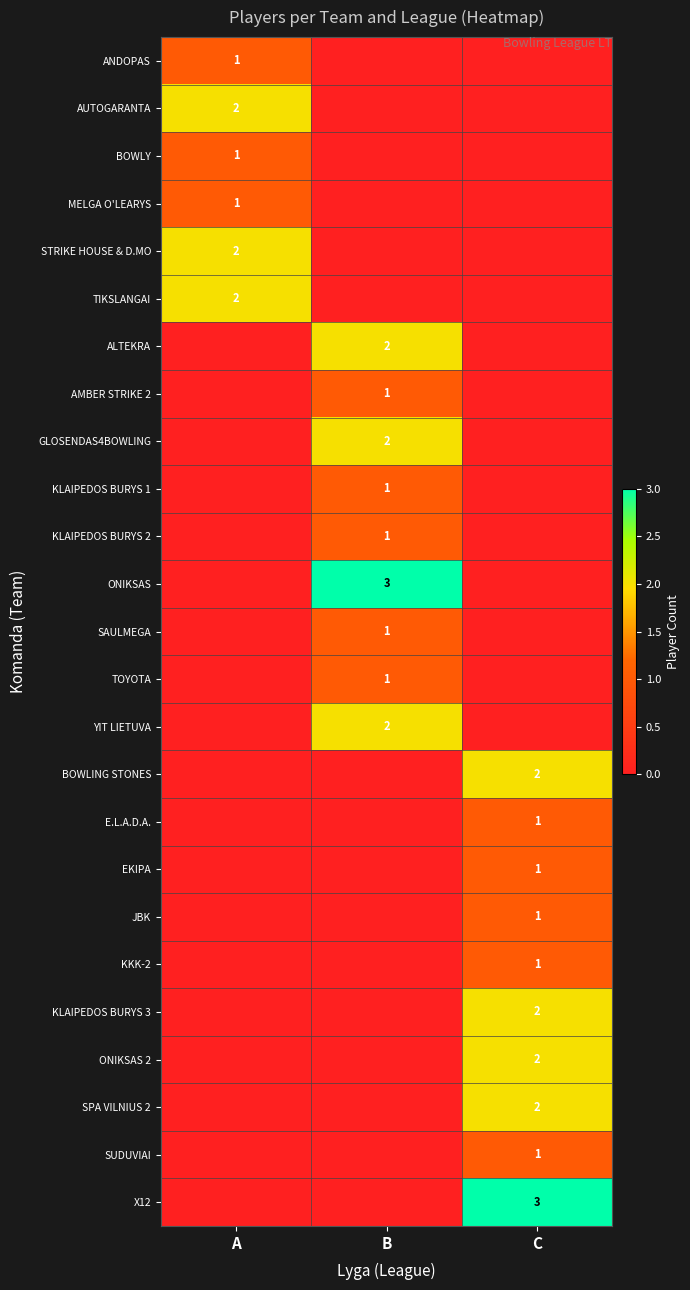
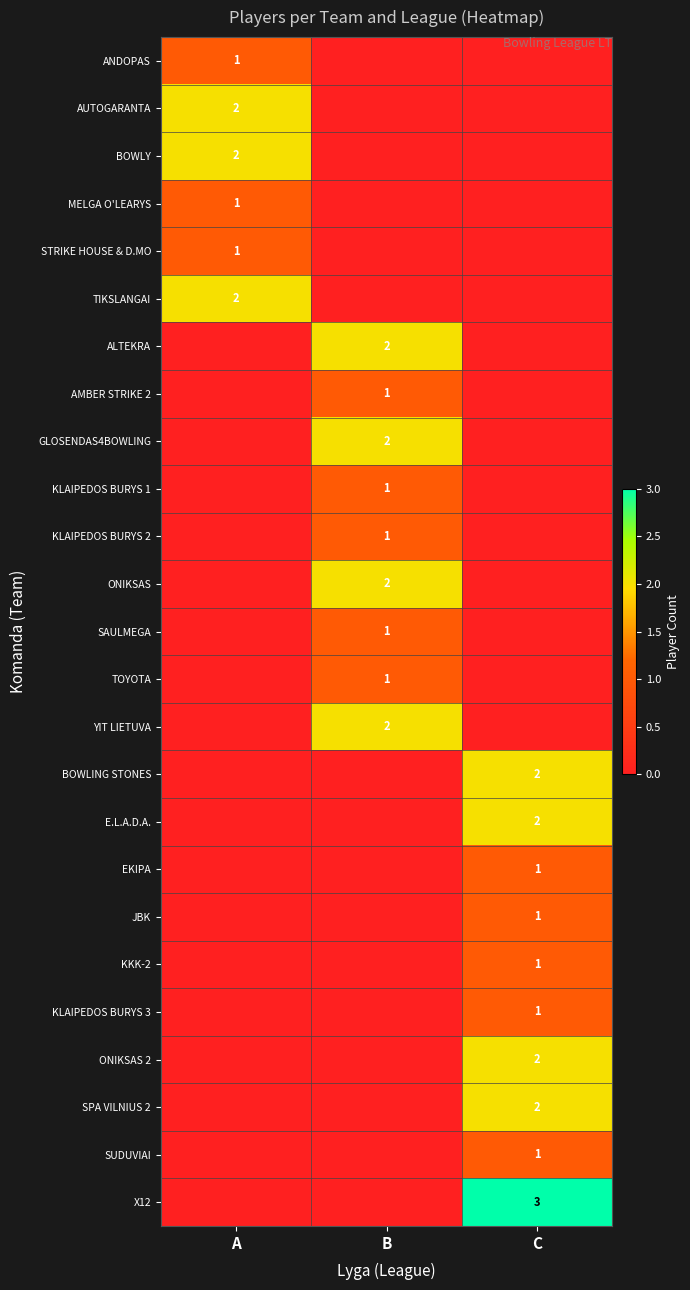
BOWLY, A: 1 -> 2
STRIKE HOUSE & D.MO, A: 2 -> 1
ONIKSAS, B: 3 -> 2
E.L.A.D.A., C: 1 -> 2
KLAIPEDOS BURYS 3, C: 2 -> 1
